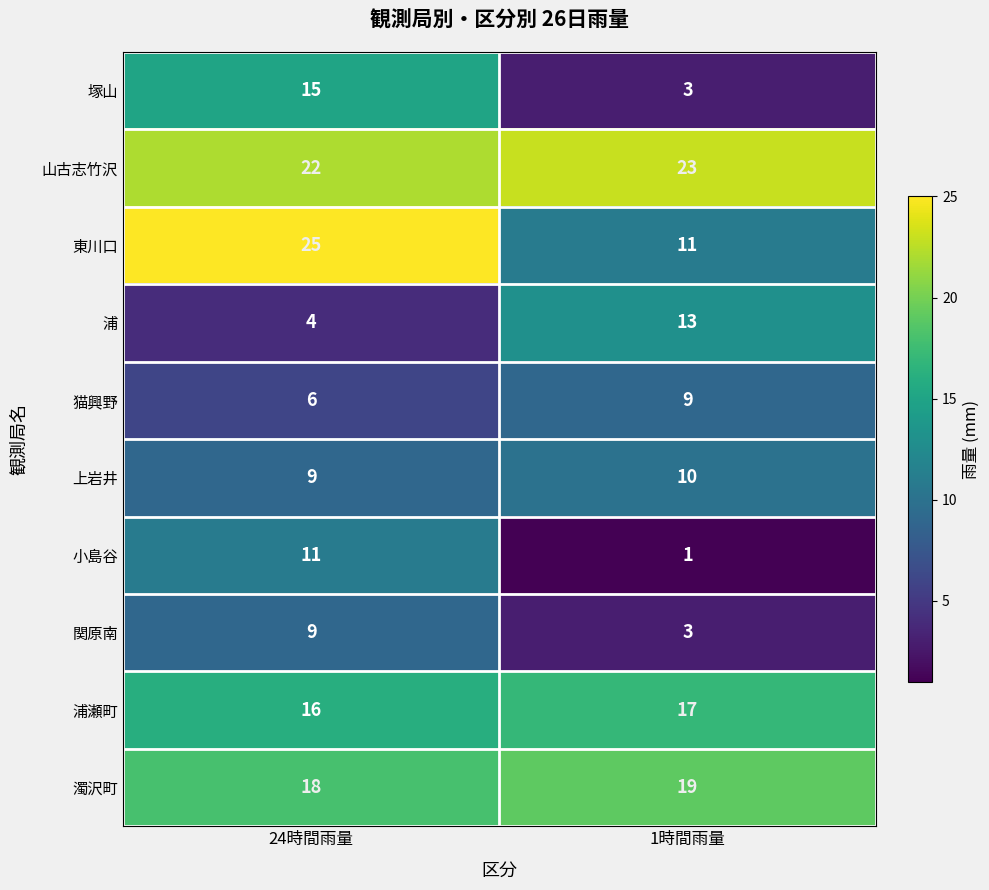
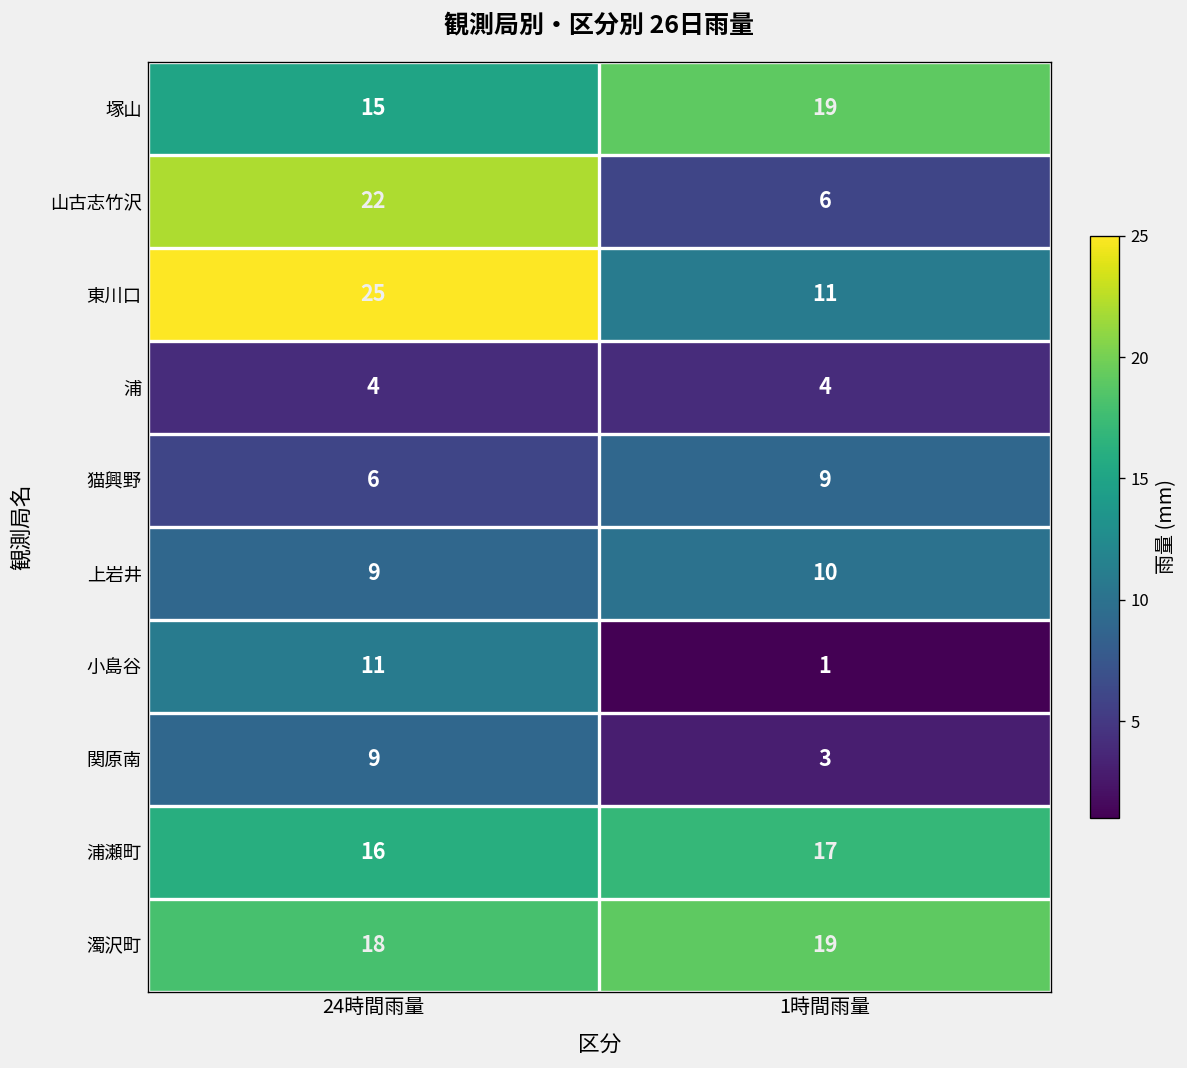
塚山, 1時間雨量: 3 -> 19
山古志竹沢, 1時間雨量: 23 -> 6
浦, 1時間雨量: 13 -> 4
